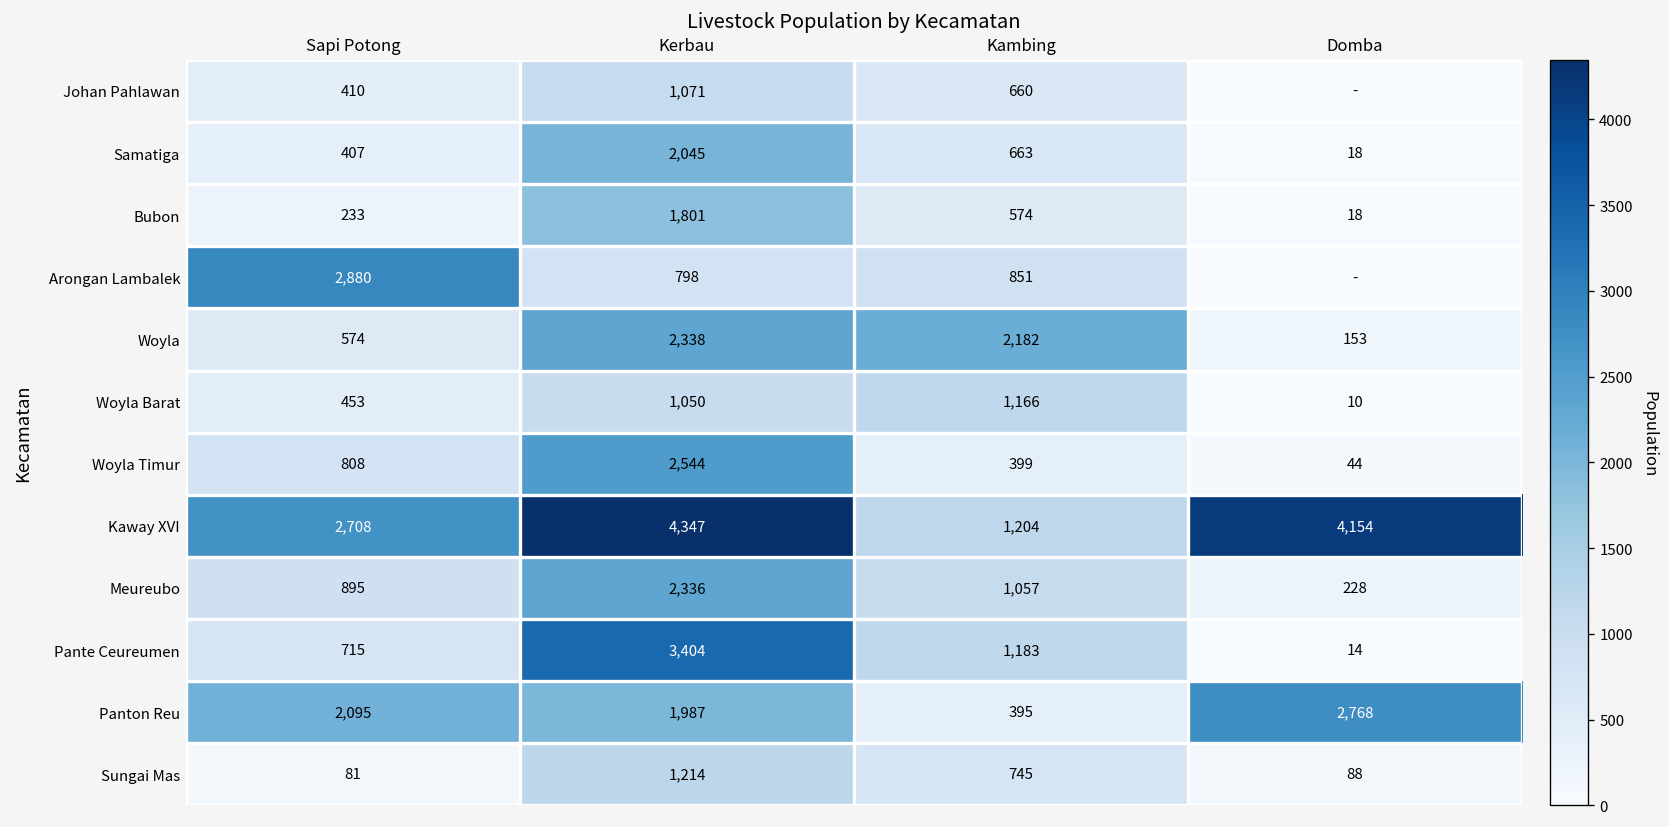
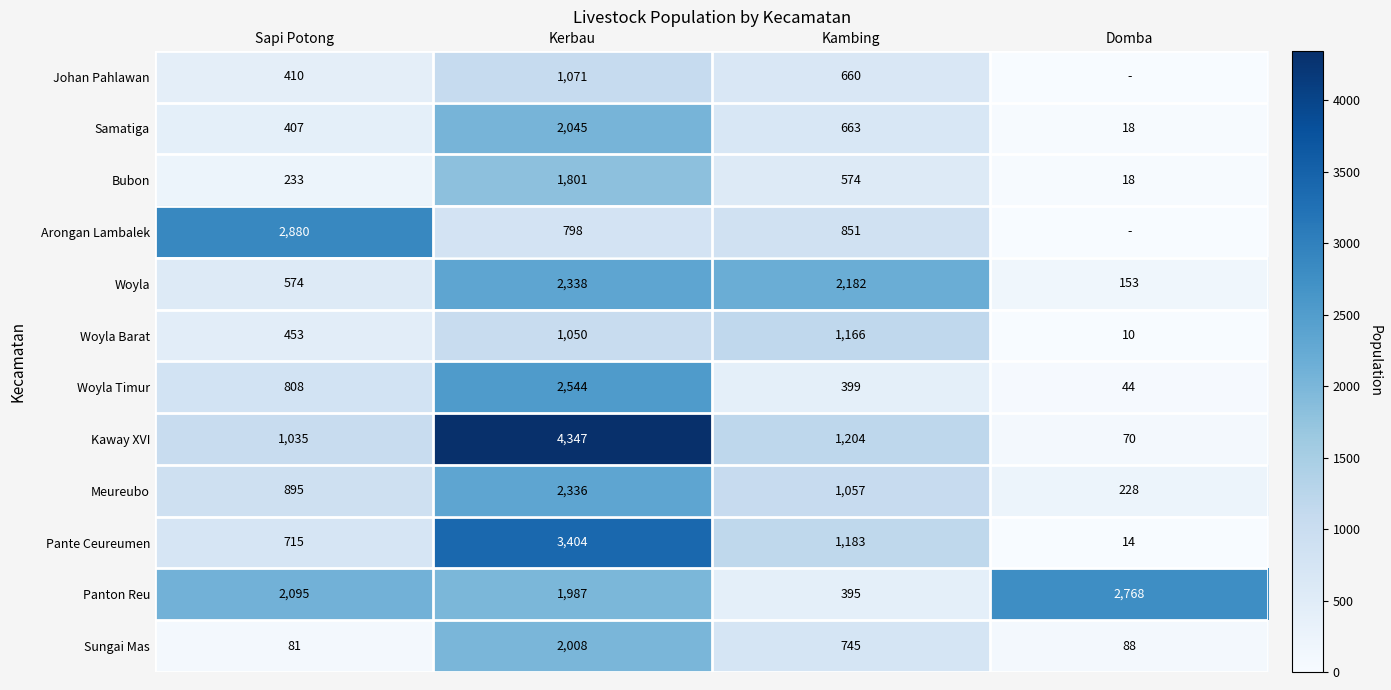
Kaway XVI, Sapi Potong: 2,708 -> 1,035
Kaway XVI, Domba: 4,154 -> 70
Sungai Mas, Kerbau: 1,214 -> 2,008
